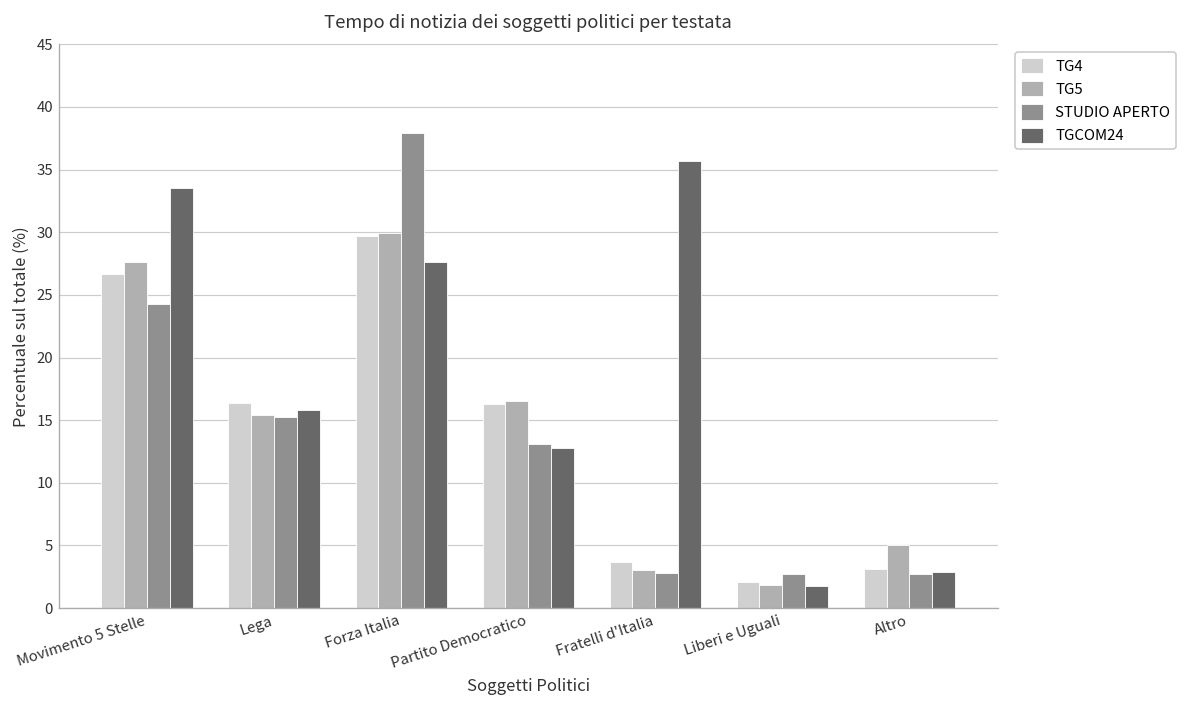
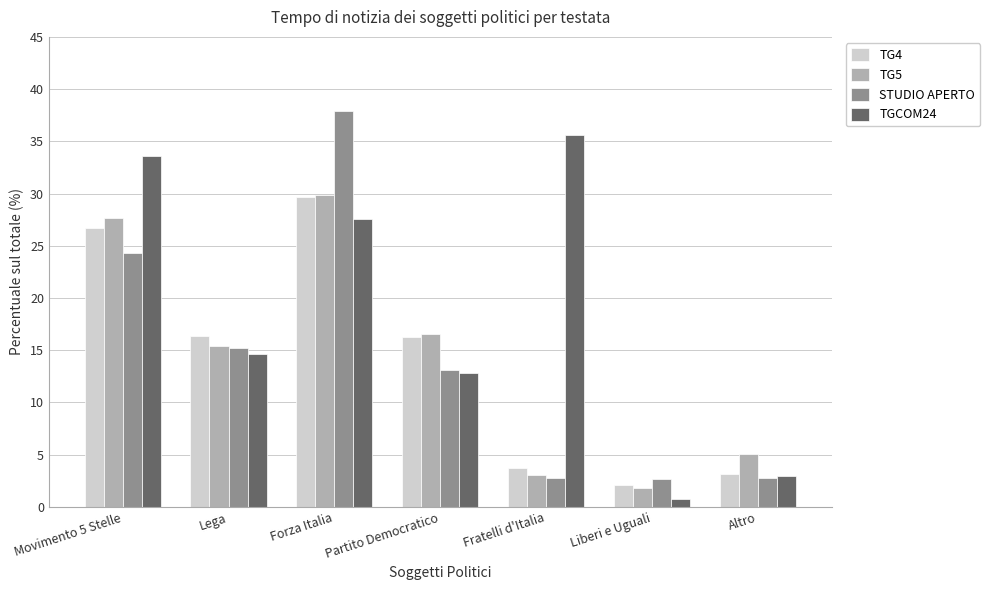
TGCOM24, Lega: 15.8 -> 14.7
TGCOM24, Liberi e Uguali: 1.8 -> 0.8
